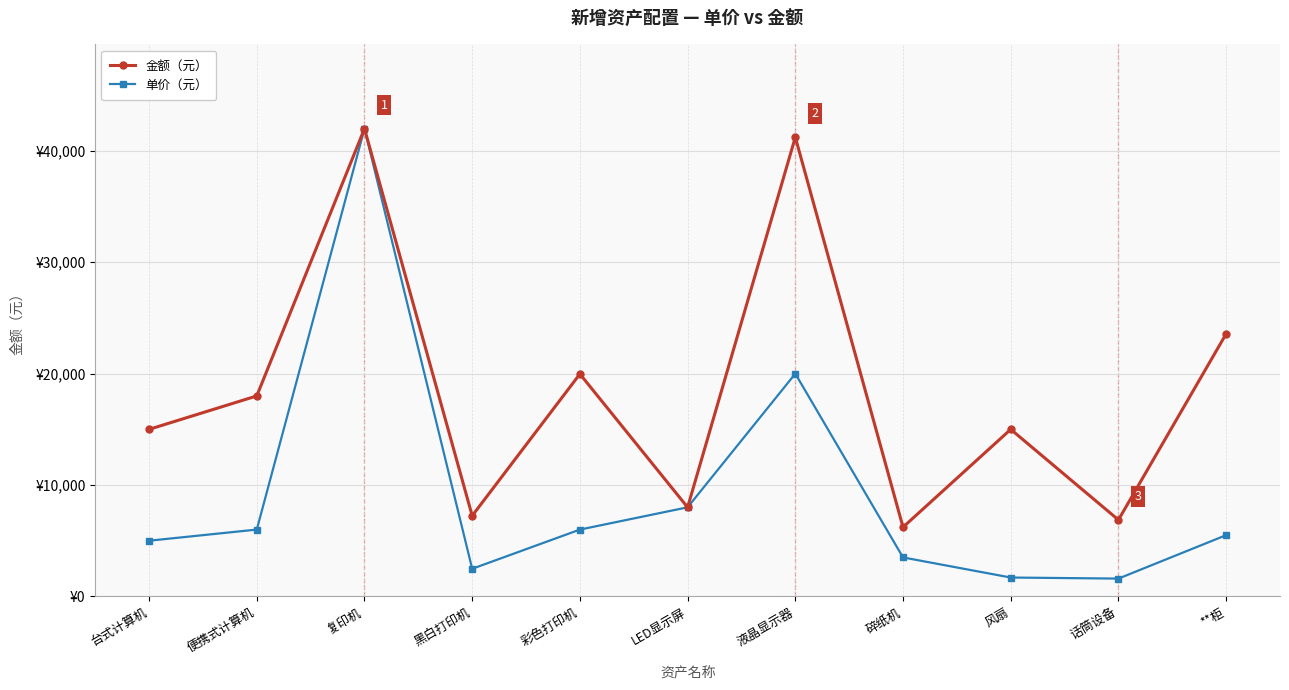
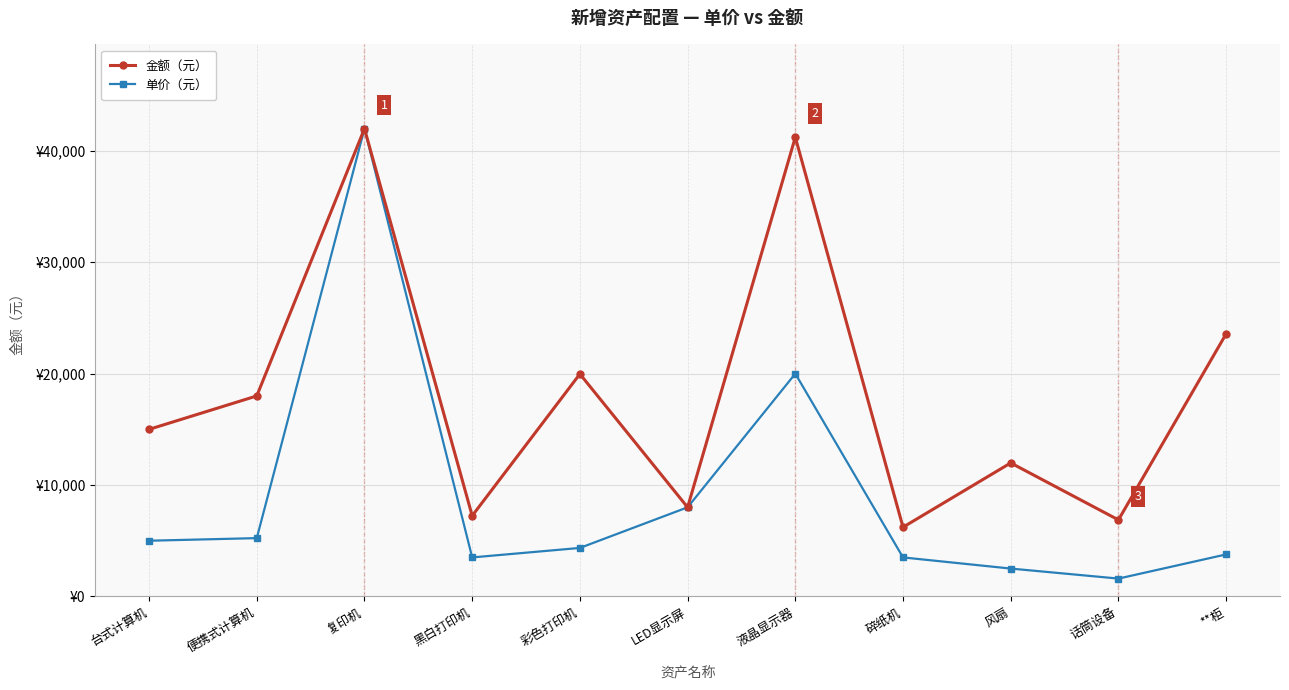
单价（元）, 便携式计算机: ¥6,000 -> ¥5,200
单价（元）, 黑白打印机: ¥2,500 -> ¥3,500
单价（元）, 彩色打印机: ¥6,000 -> ¥4,400
金额（元）, 风扇: ¥15,000 -> ¥12,000
单价（元）, 风扇: ¥1,700 -> ¥2,500
单价（元）, **柜: ¥5,500 -> ¥3,800
